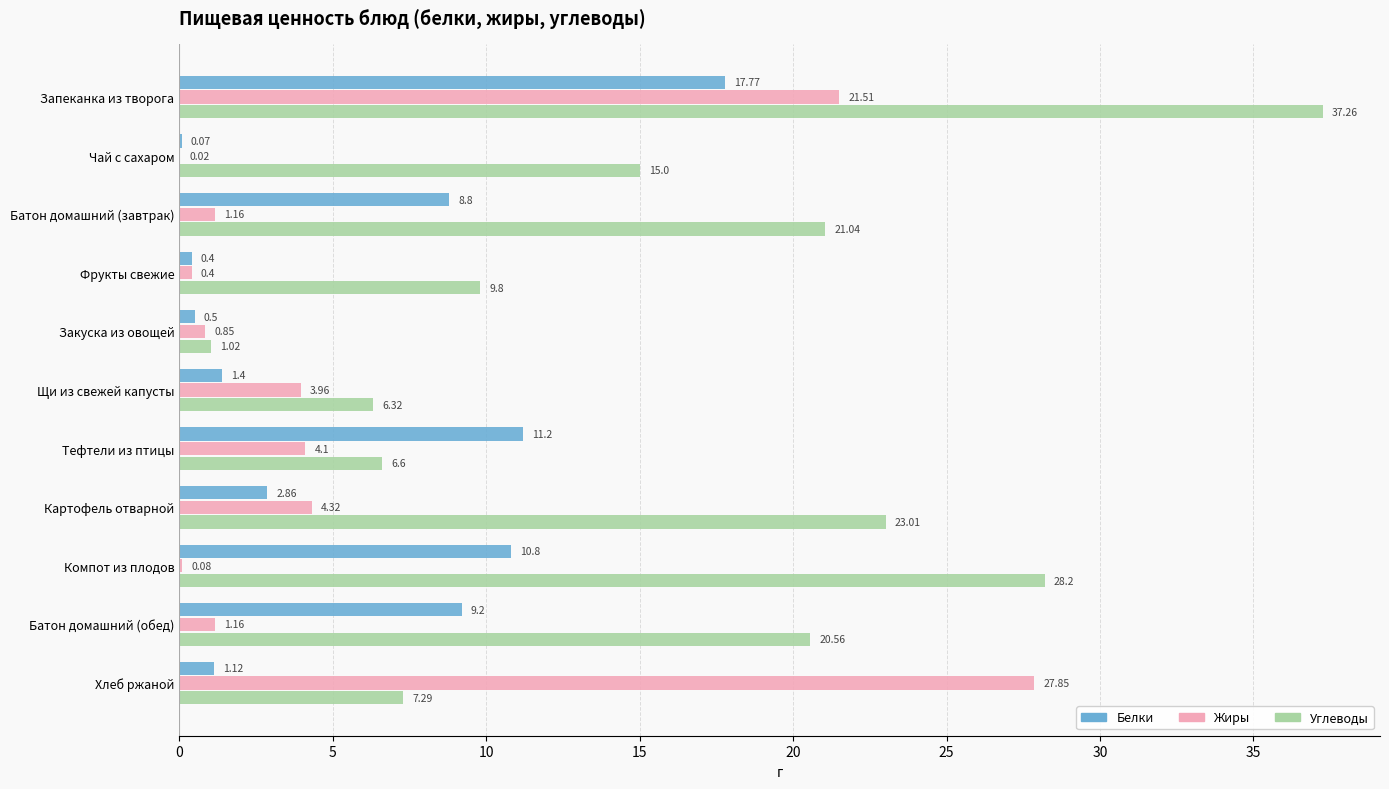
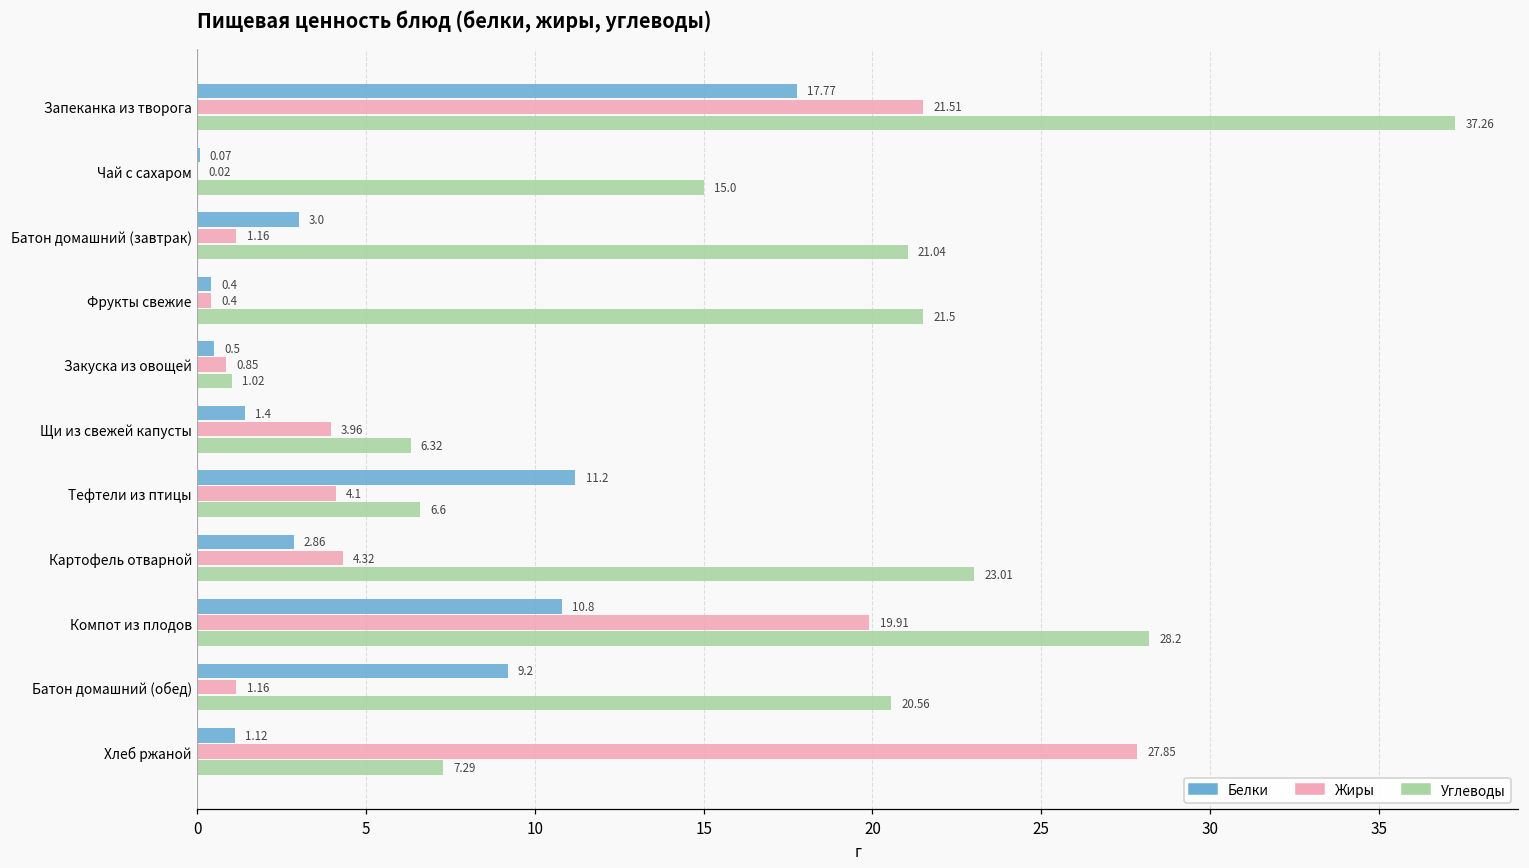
Белки, Батон домашний (завтрак): 8.8 -> 3.0
Углеводы, Фрукты свежие: 9.8 -> 21.5
Жиры, Компот из плодов: 0.08 -> 19.91
